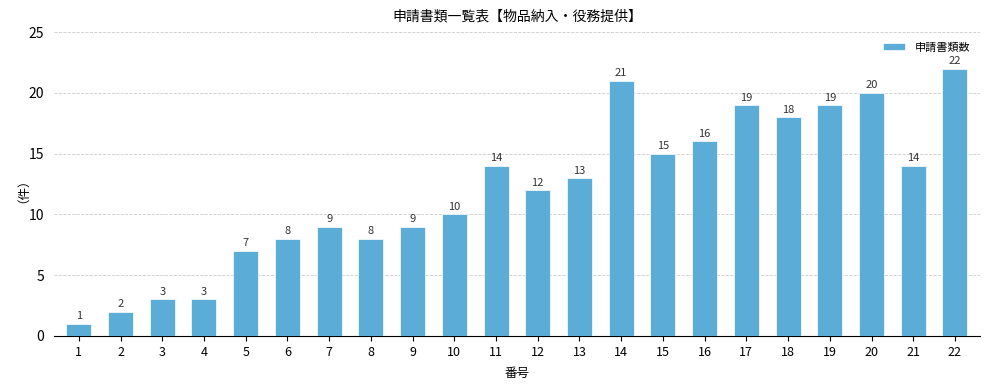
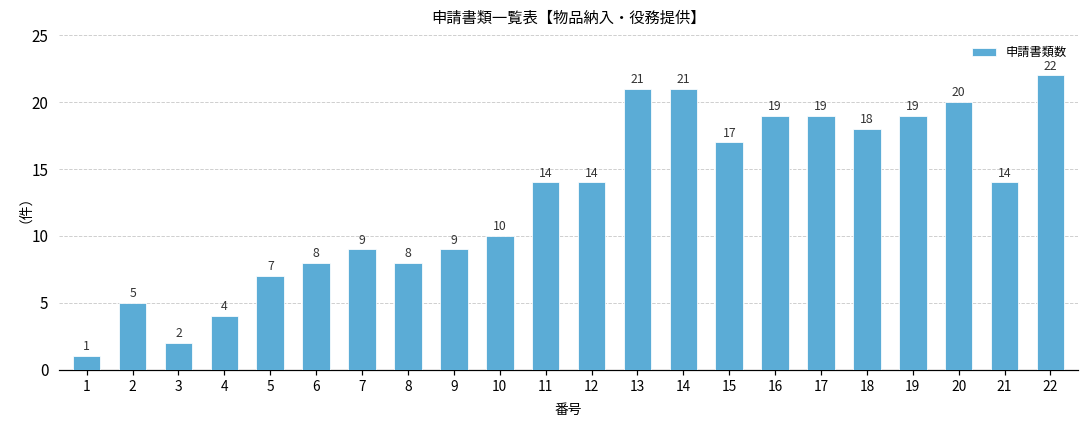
2: 2 -> 5
3: 3 -> 2
4: 3 -> 4
12: 12 -> 14
13: 13 -> 21
15: 15 -> 17
16: 16 -> 19
